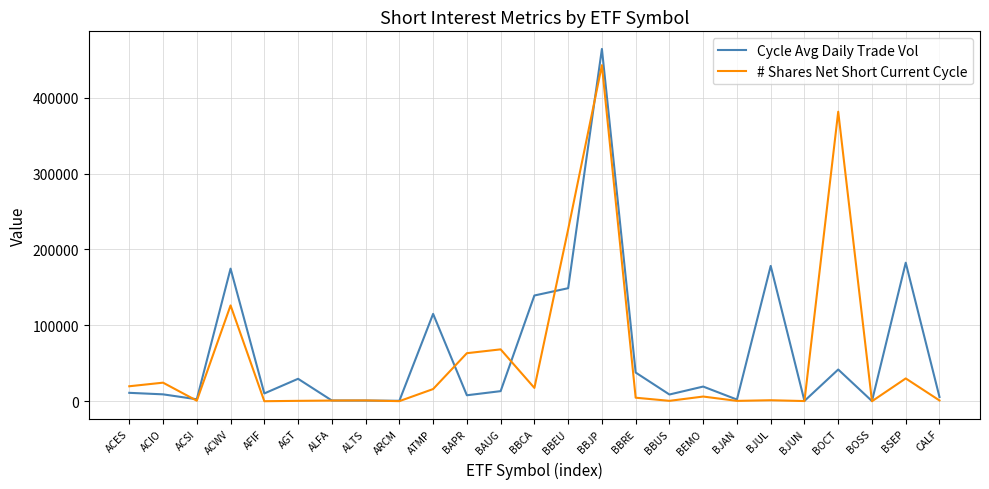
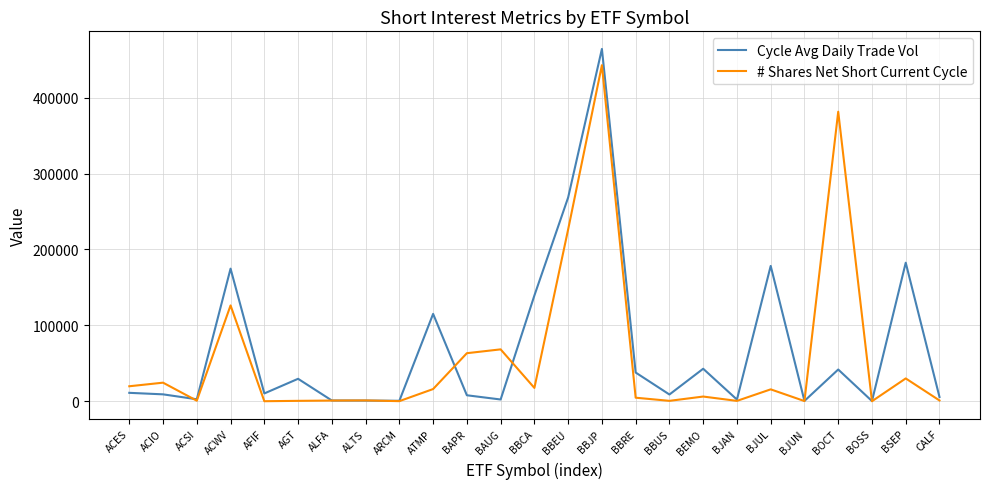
Cycle Avg Daily Trade Vol, BAUG: 10000 -> 0
Cycle Avg Daily Trade Vol, BBEU: 150000 -> 270000
Cycle Avg Daily Trade Vol, BEMO: 20000 -> 40000
# Shares Net Short Current Cycle, BJUL: 0 -> 20000
